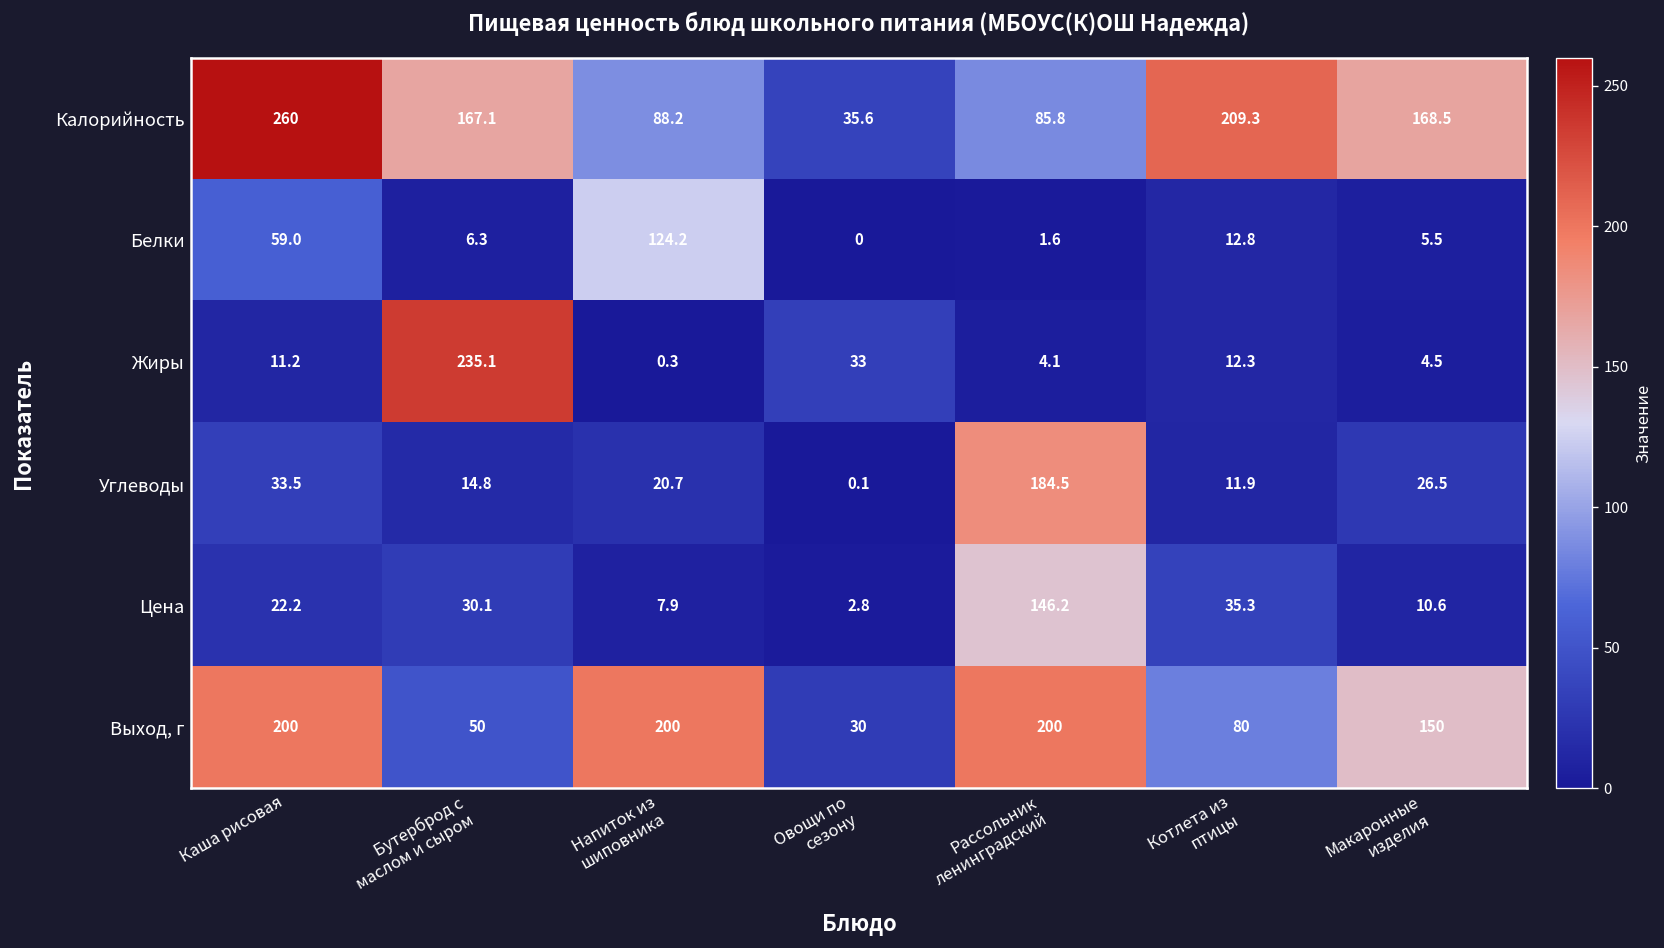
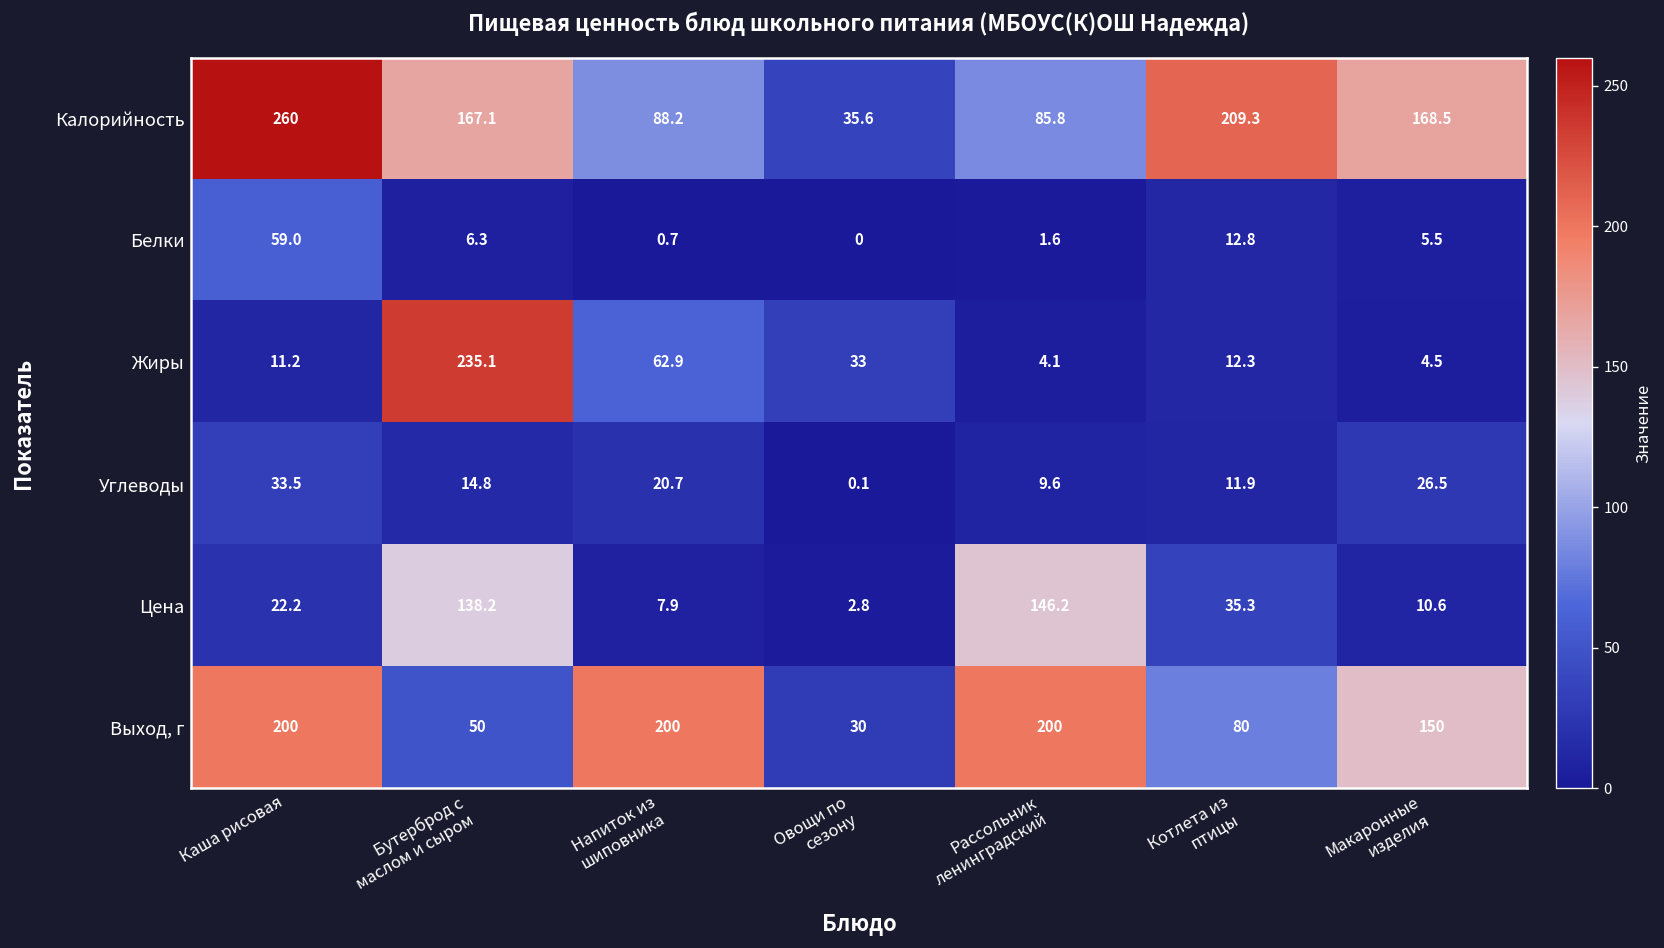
Белки, Напиток из шиповника: 124.2 -> 0.7
Жиры, Напиток из шиповника: 0.3 -> 62.9
Углеводы, Рассольник ленинградский: 184.5 -> 9.6
Цена, Бутерброд с маслом и сыром: 30.1 -> 138.2
